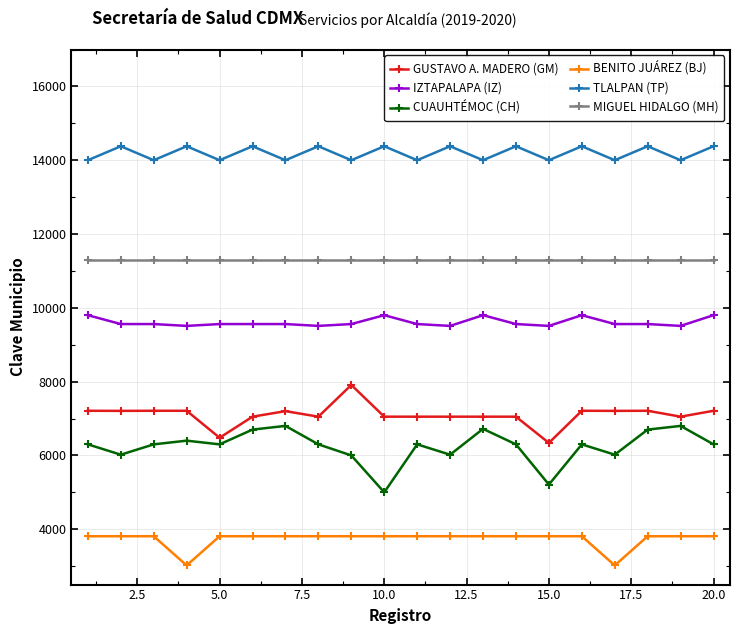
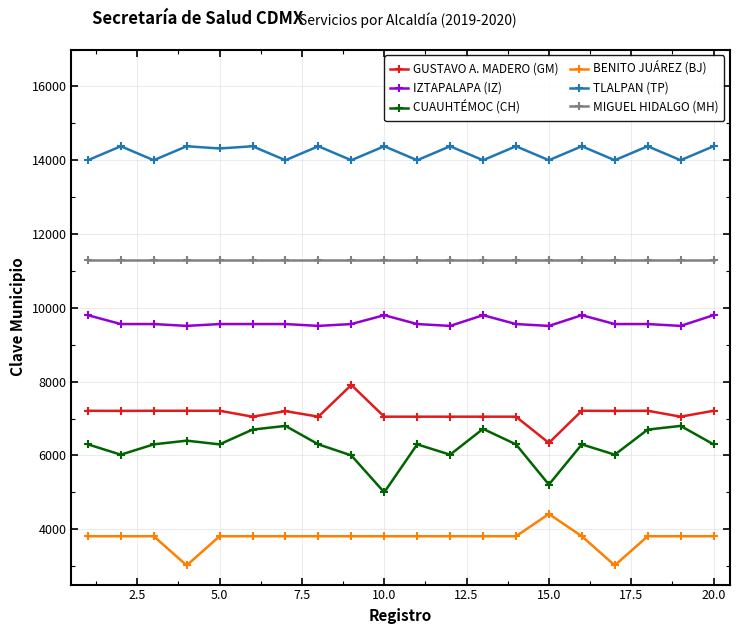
GUSTAVO A. MADERO (GM), 5.0: 6500 -> 7200
TLALPAN (TP), 5.0: 14000 -> 14300
BENITO JUÁREZ (BJ), 15.0: 3800 -> 4400
